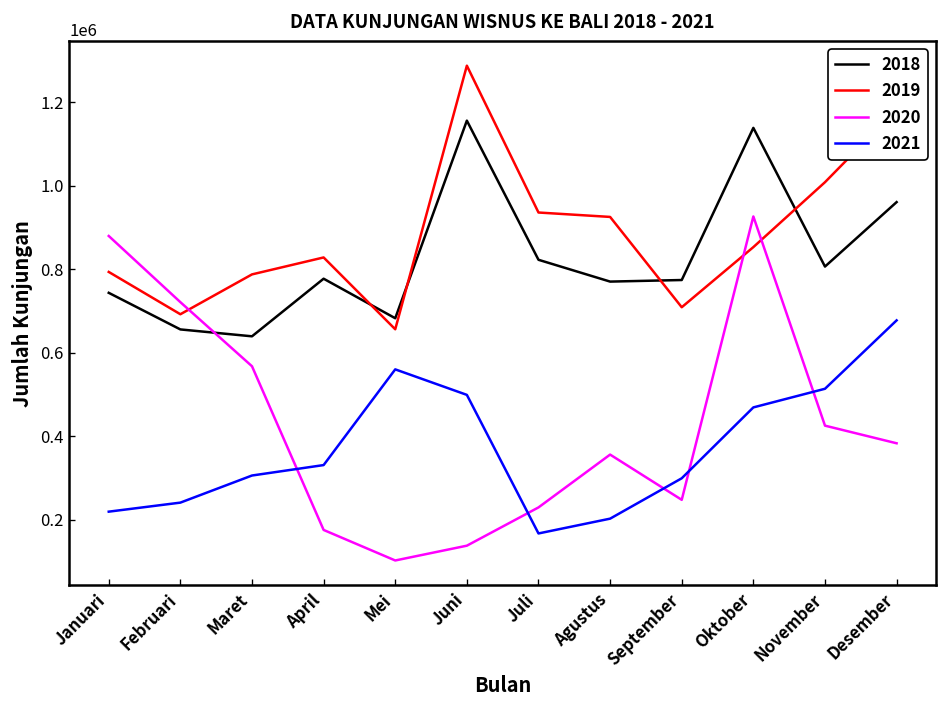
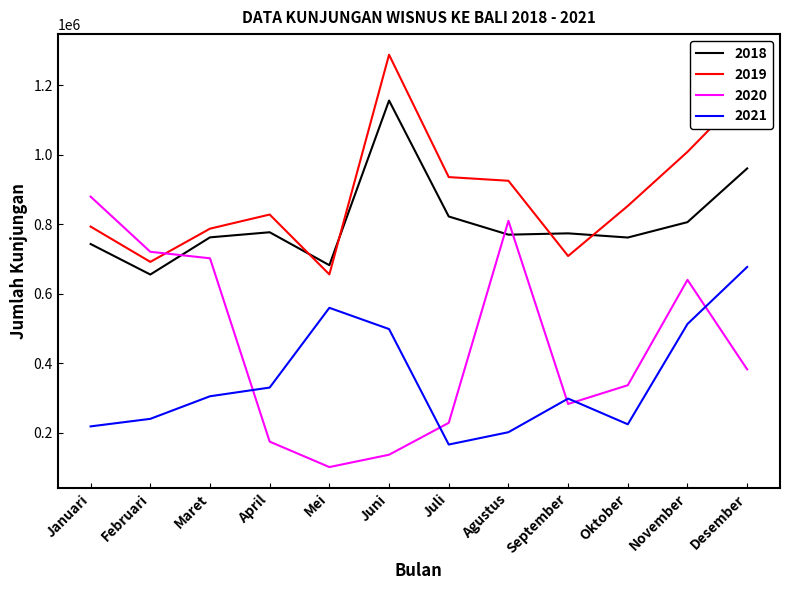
2018, Maret: 640000 -> 760000
2020, Maret: 570000 -> 700000
2020, Agustus: 360000 -> 810000
2020, September: 250000 -> 280000
2018, Oktober: 1140000 -> 760000
2020, Oktober: 930000 -> 340000
2021, Oktober: 470000 -> 220000
2020, November: 430000 -> 640000
